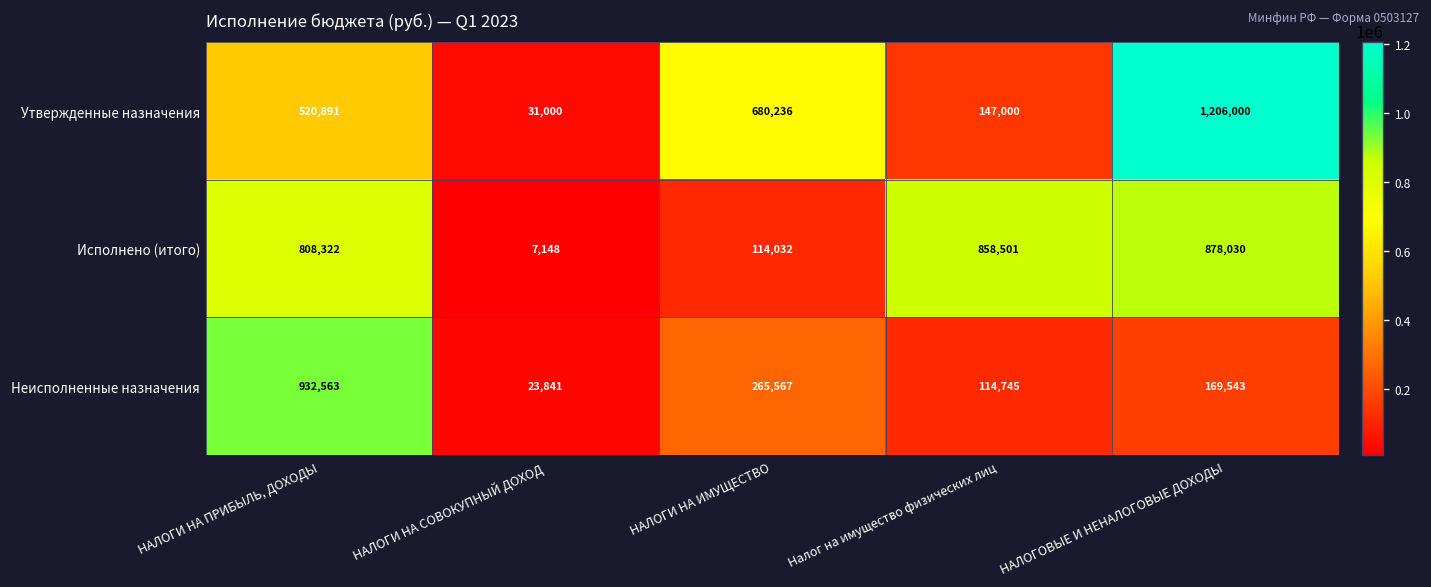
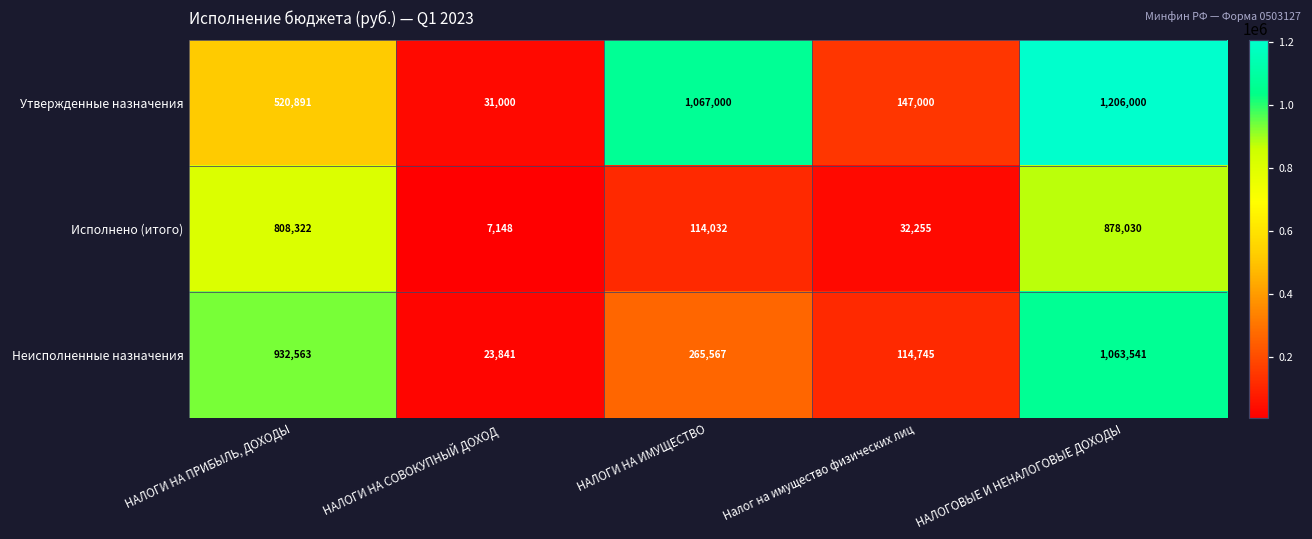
Утвержденные назначения, НАЛОГИ НА ИМУЩЕСТВО: 680,236 -> 1,067,000
Исполнено (итого), Налог на имущество физических лиц: 858,501 -> 32,255
Неисполненные назначения, НАЛОГОВЫЕ И НЕНАЛОГОВЫЕ ДОХОДЫ: 169,543 -> 1,063,541
